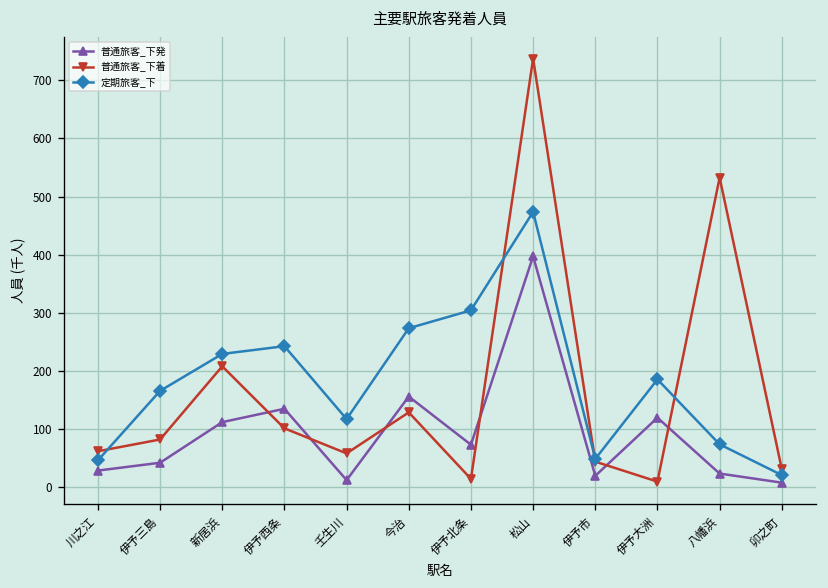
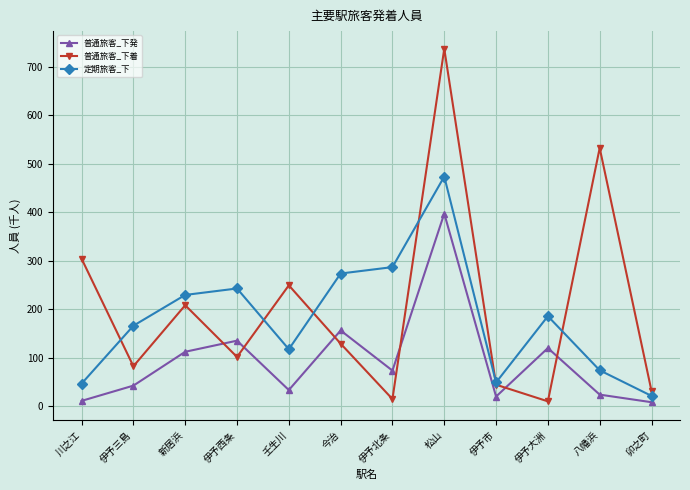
普通旅客_下発, 川之江: 30 -> 10
普通旅客_下着, 川之江: 60 -> 300
普通旅客_下発, 壬生川: 10 -> 30
普通旅客_下着, 壬生川: 60 -> 250
定期旅客_下, 伊予北条: 300 -> 290
